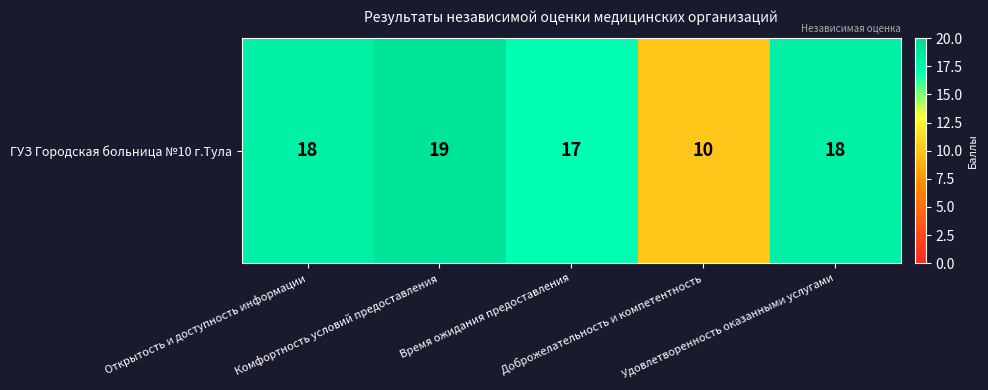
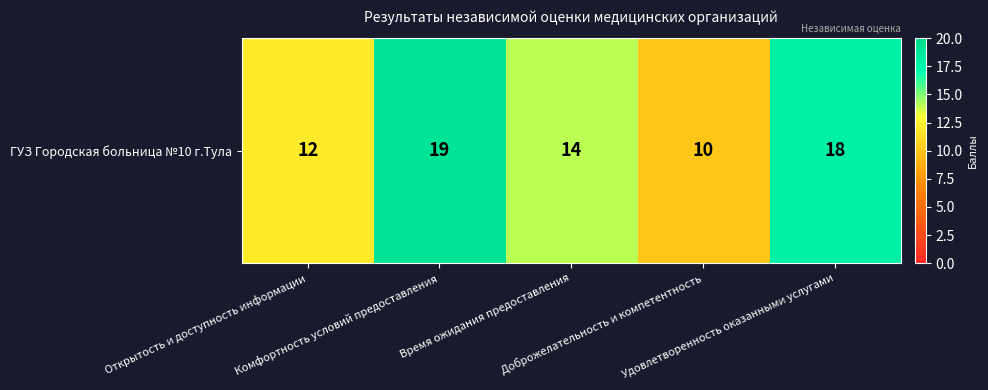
ГУЗ Городская больница №10 г.Тула, Открытость и доступность информации: 18 -> 12
ГУЗ Городская больница №10 г.Тула, Время ожидания предоставления: 17 -> 14
